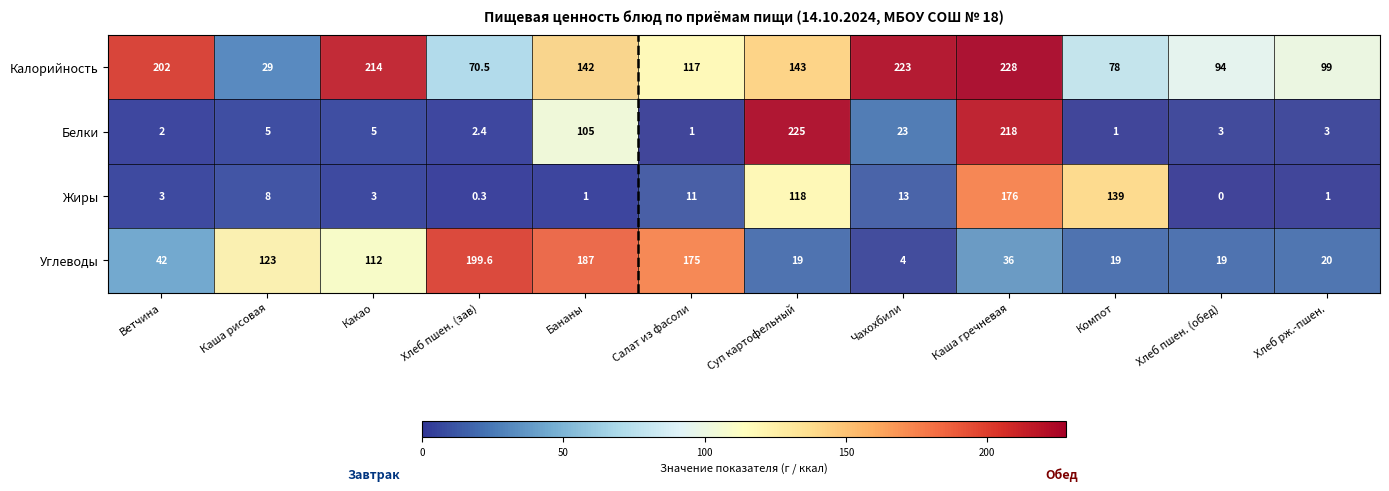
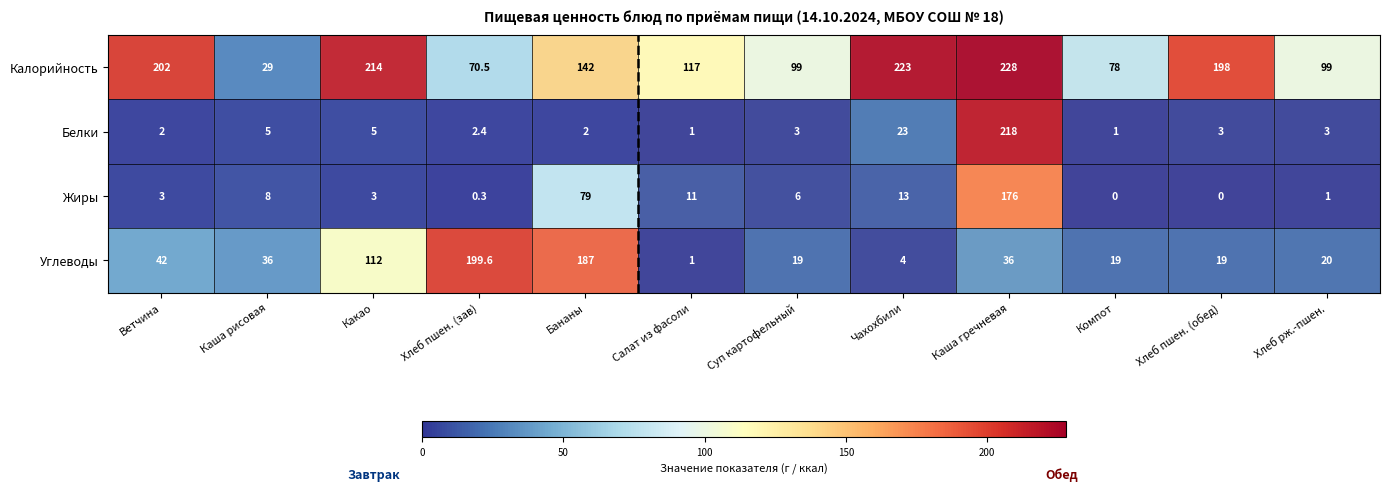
Калорийность, Суп картофельный: 143 -> 99
Калорийность, Хлеб пшен. (обед): 94 -> 198
Белки, Бананы: 105 -> 2
Белки, Суп картофельный: 225 -> 3
Жиры, Бананы: 1 -> 79
Жиры, Суп картофельный: 118 -> 6
Жиры, Компот: 139 -> 0
Углеводы, Каша рисовая: 123 -> 36
Углеводы, Салат из фасоли: 175 -> 1
